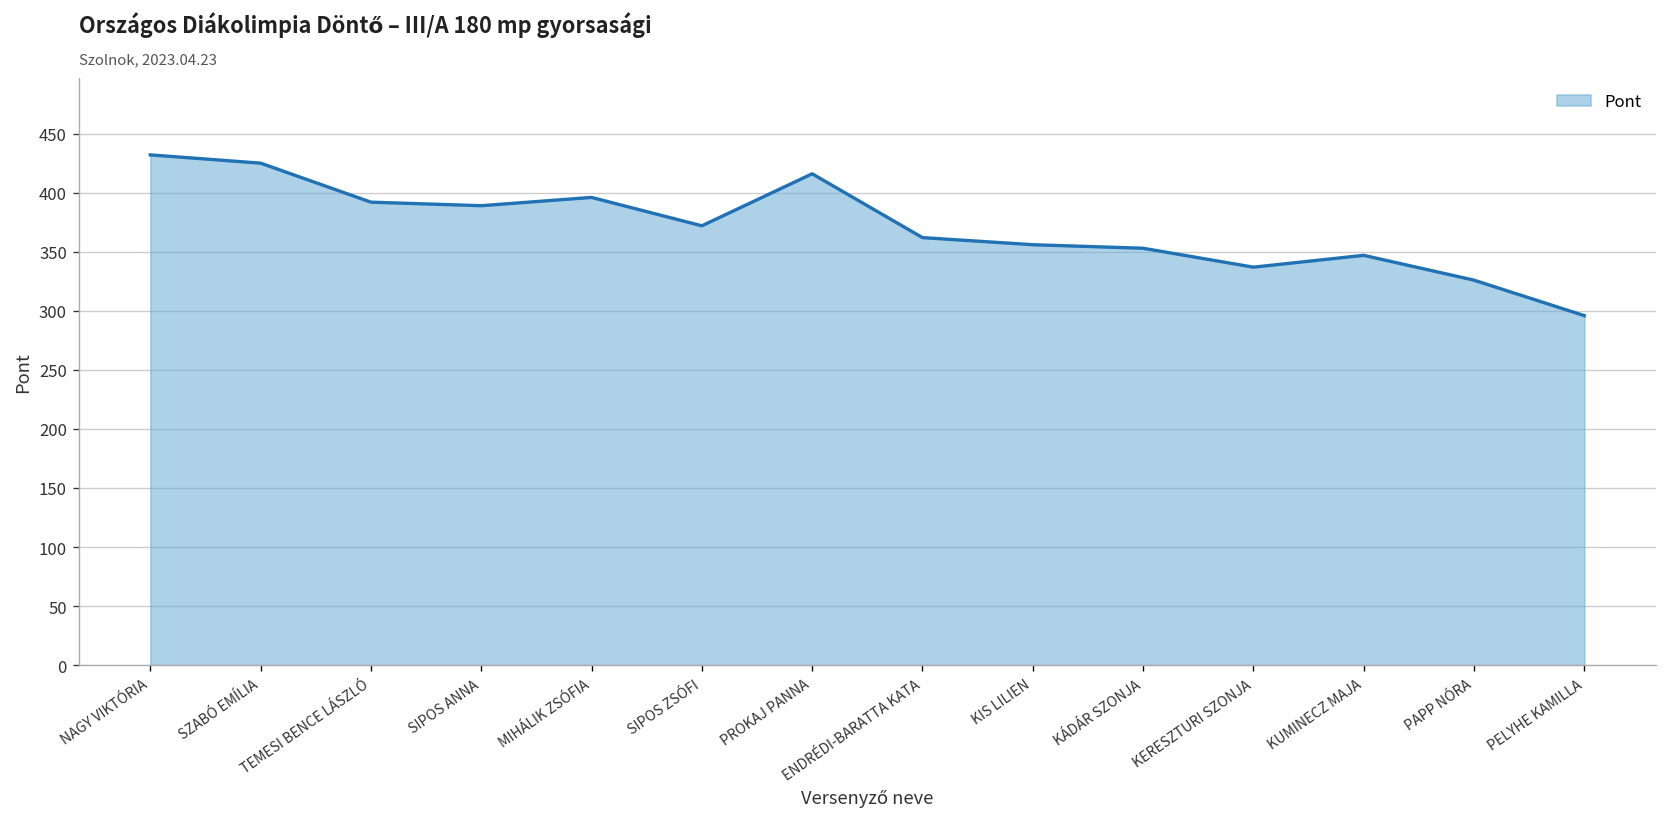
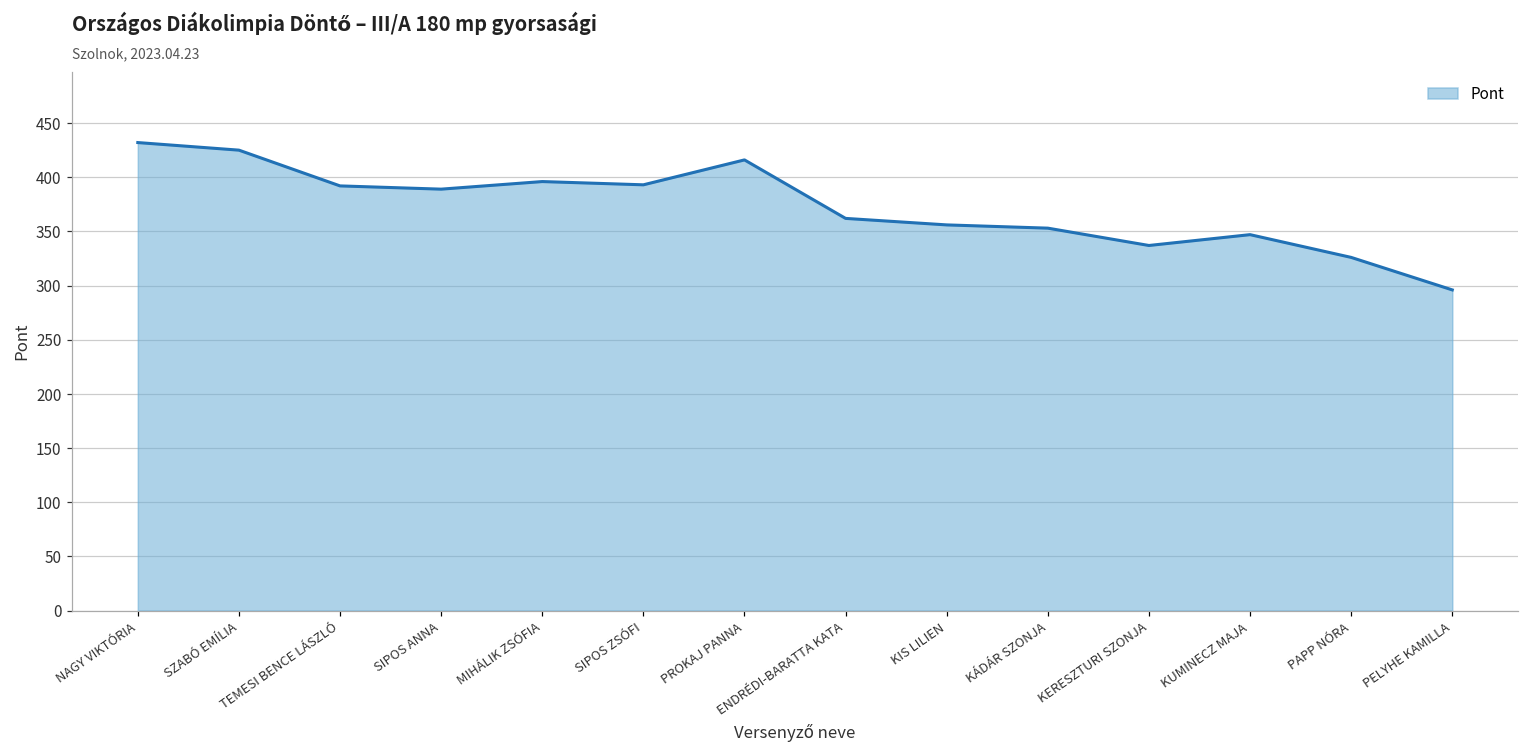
SIPOS ZSÓFI: 370 -> 390
